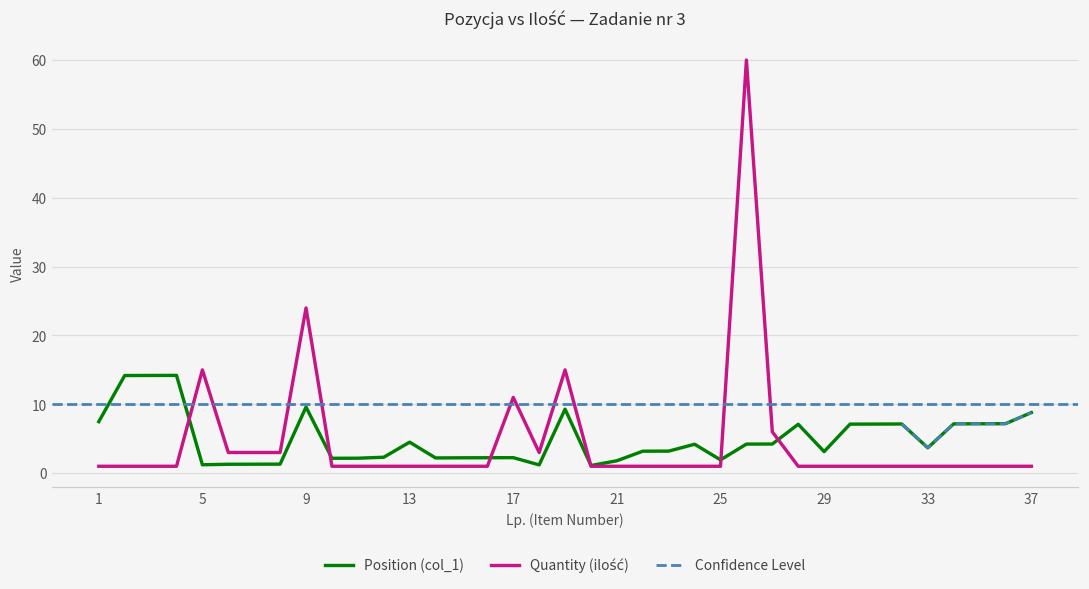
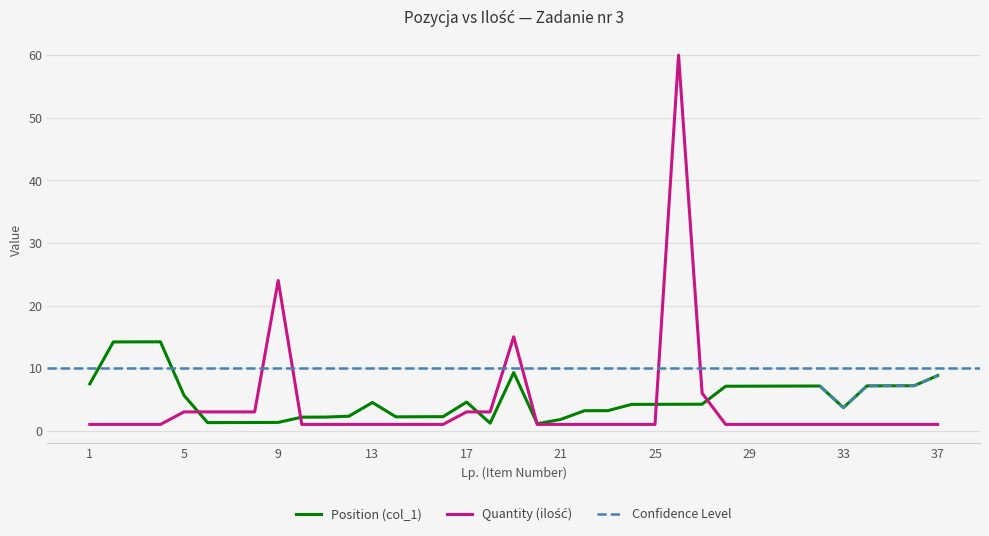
Position (col_1), 5: 1 -> 6
Quantity (ilość), 5: 15 -> 3
Position (col_1), 9: 10 -> 1
Position (col_1), 17: 2 -> 5
Quantity (ilość), 17: 11 -> 3
Position (col_1), 25: 2 -> 4
Position (col_1), 29: 3 -> 7
